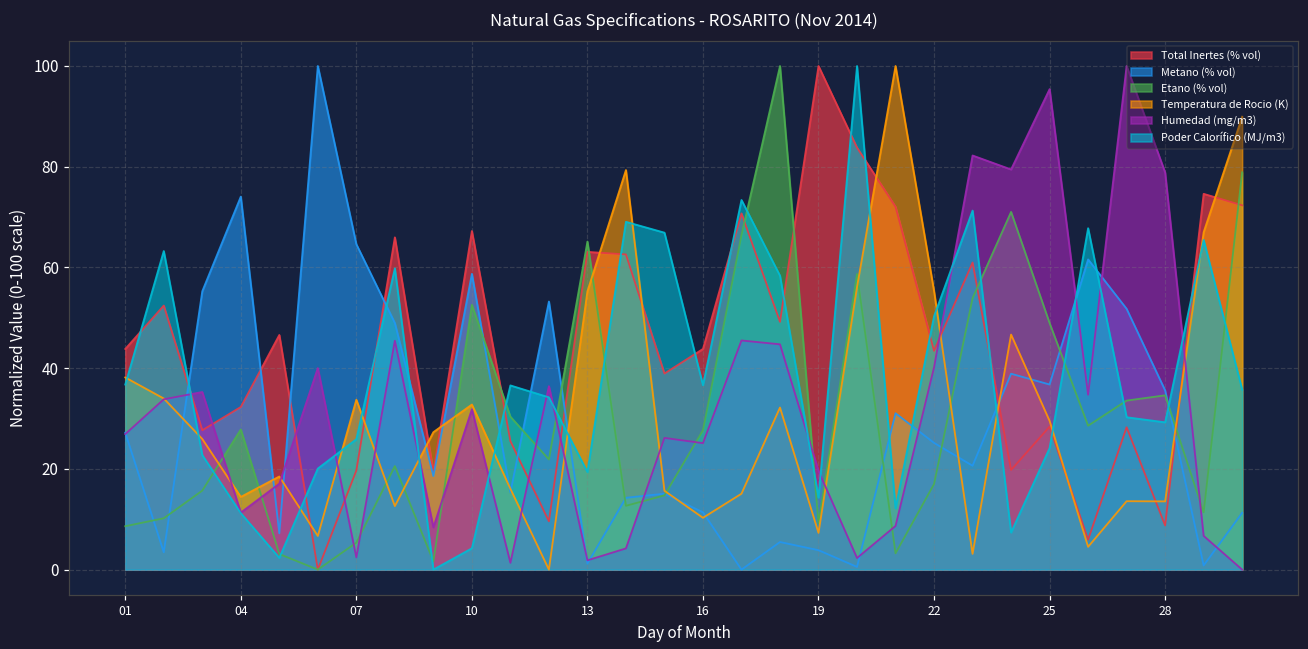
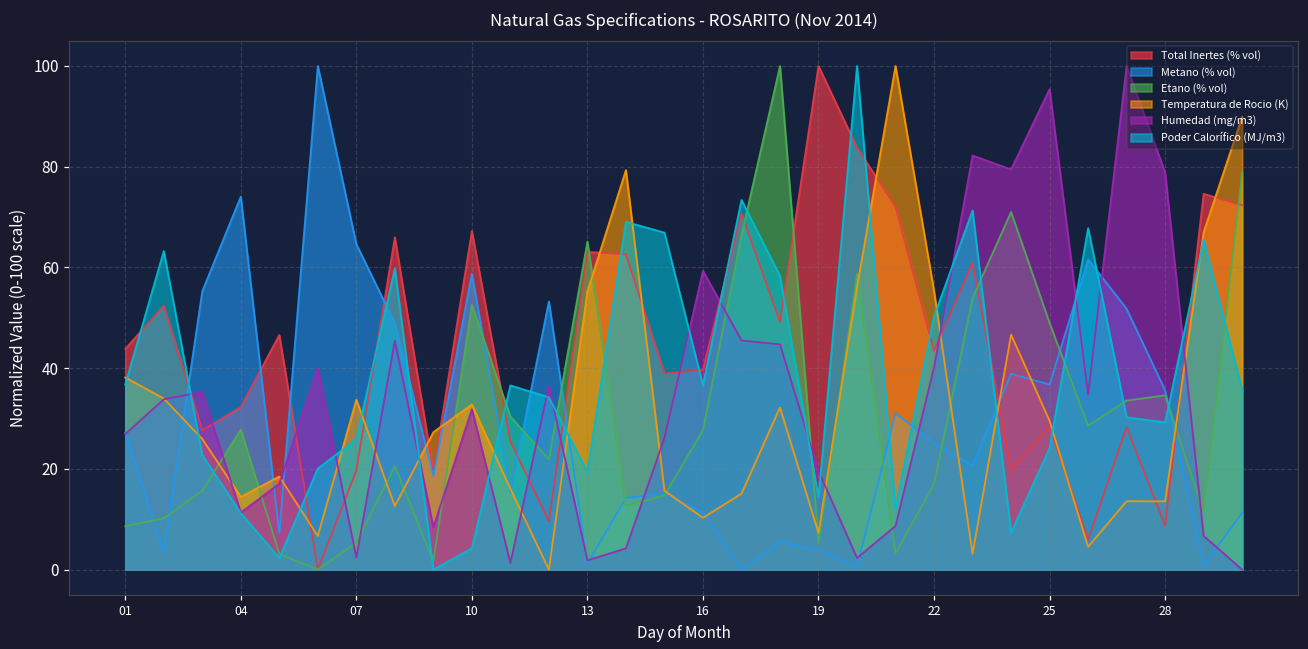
Total Inertes (% vol), 16: 44 -> 40
Humedad (mg/m3), 16: 25 -> 59
Etano (% vol), 19: 9 -> 5
